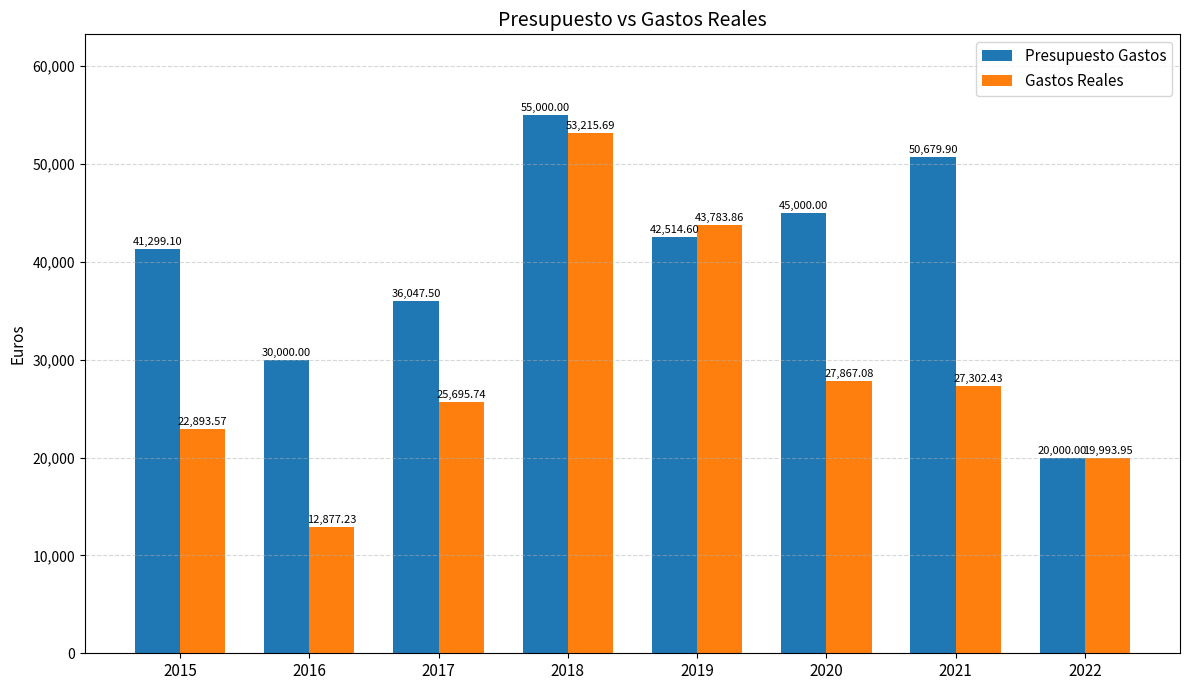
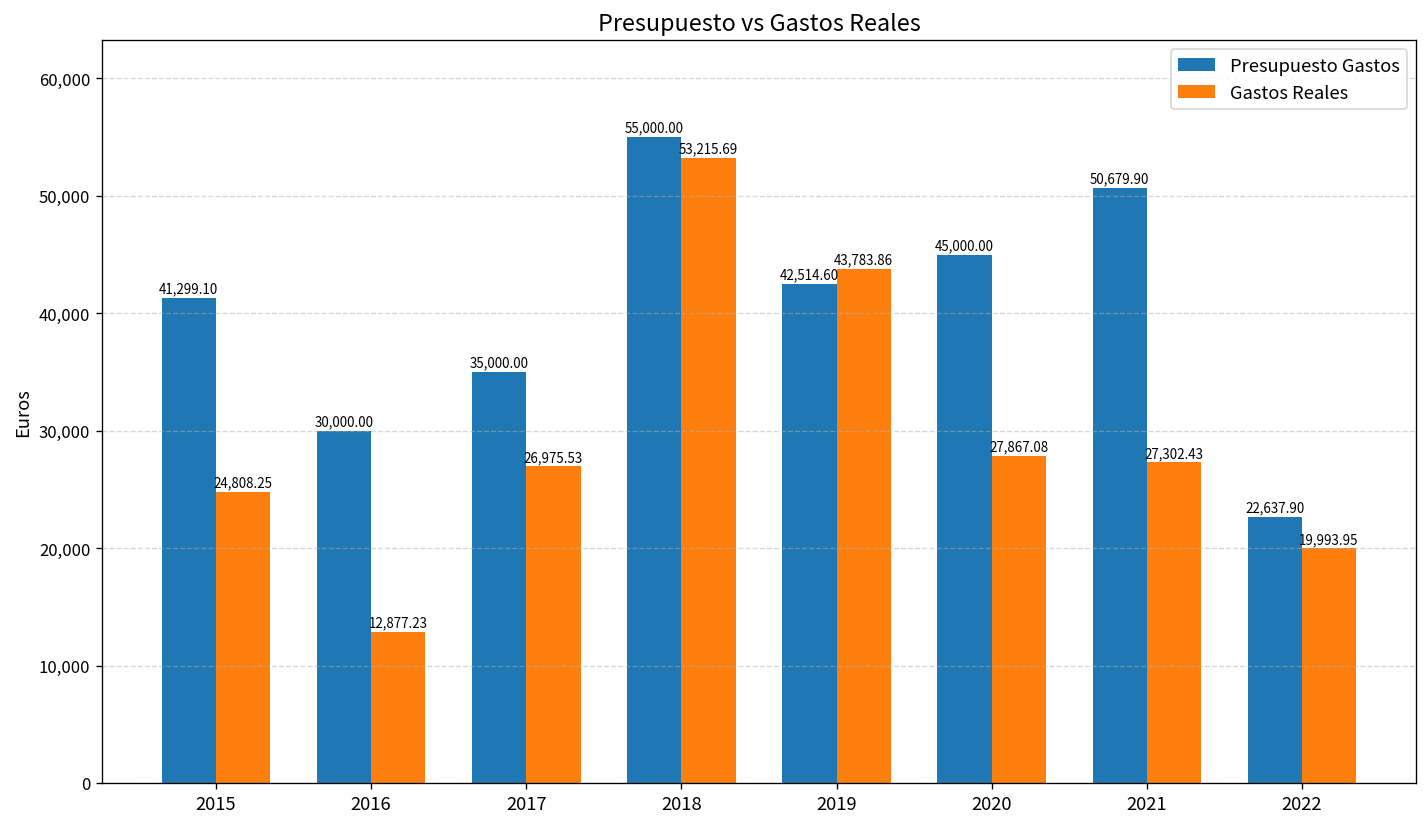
Gastos Reales, 2015: 22,893.57 -> 24,808.25
Presupuesto Gastos, 2017: 36,047.50 -> 35,000.00
Gastos Reales, 2017: 25,695.74 -> 26,975.53
Presupuesto Gastos, 2022: 20,000.00 -> 22,637.90
